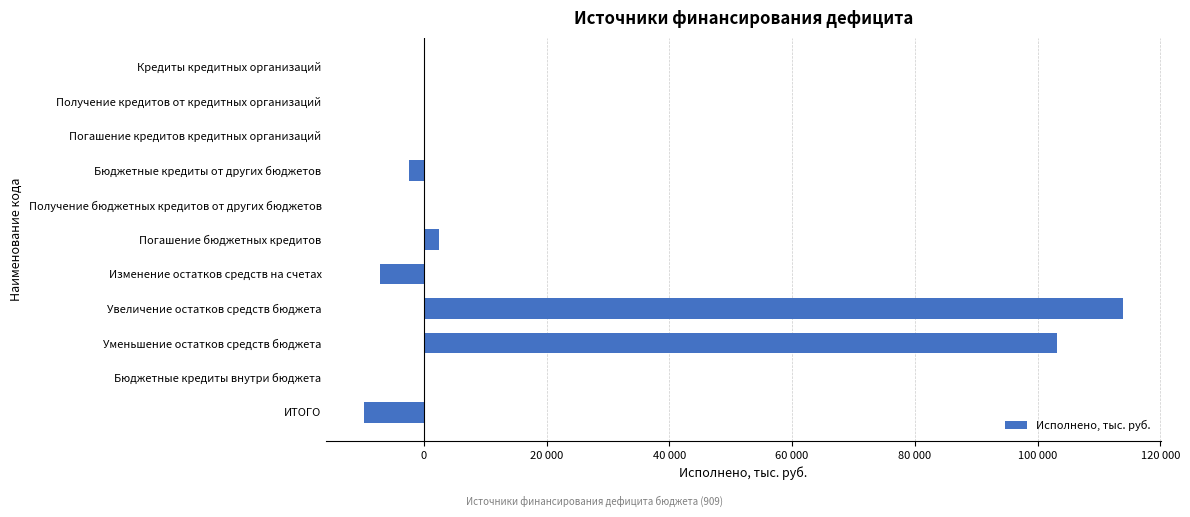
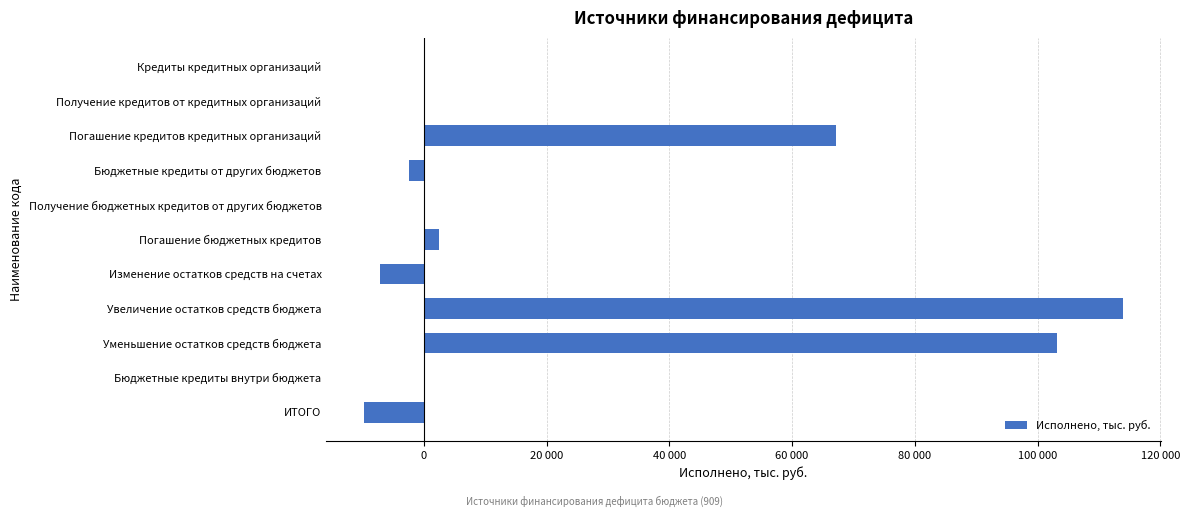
Погашение кредитов кредитных организаций: 0 -> 67000
